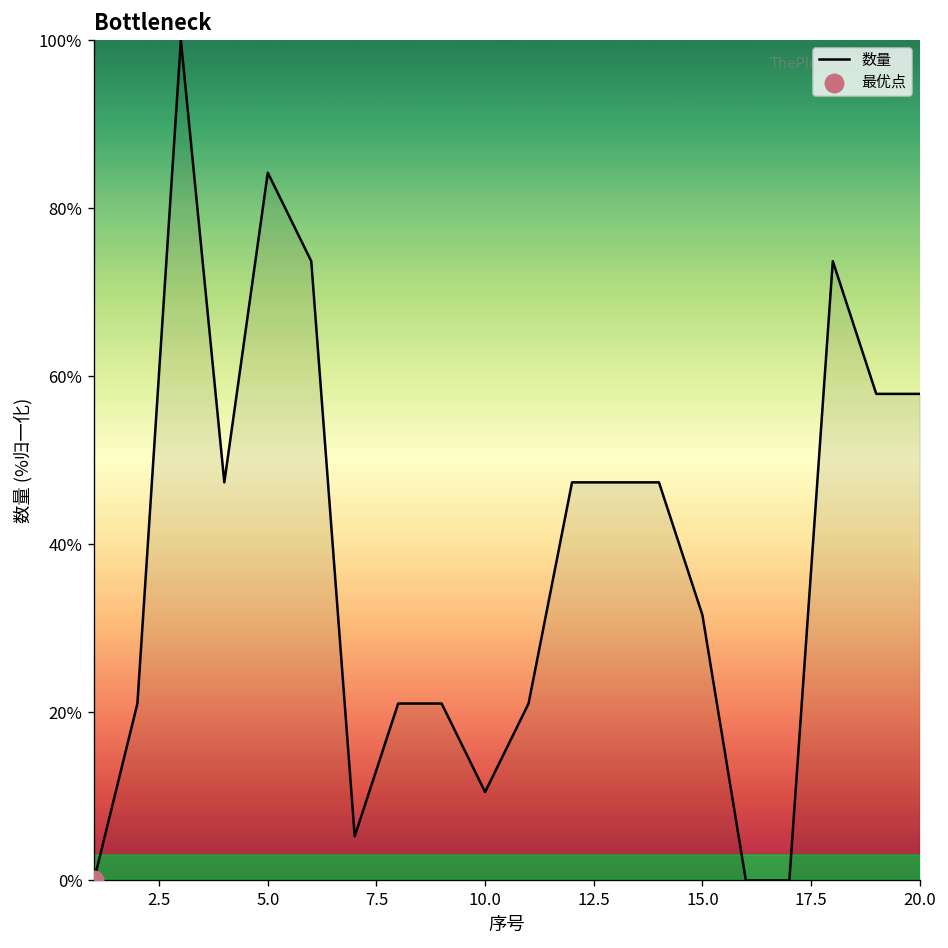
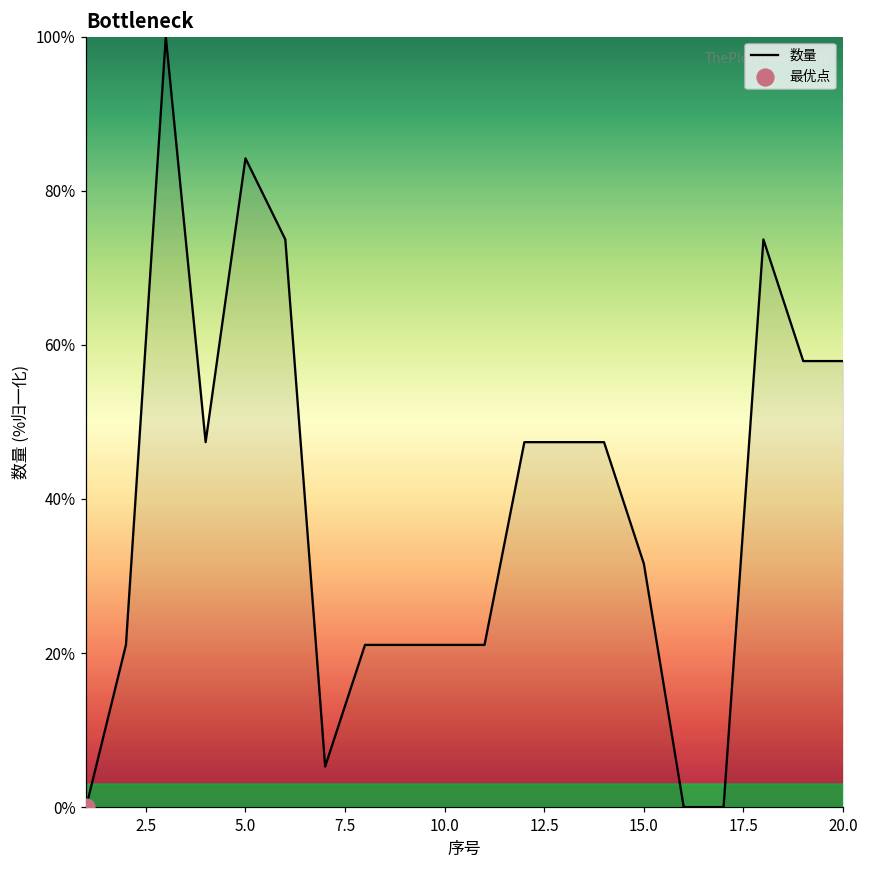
数量, 10.0: 11% -> 21%
